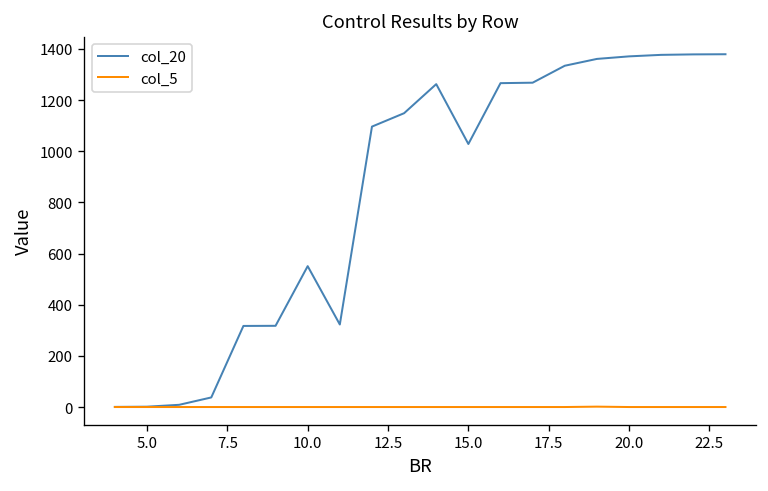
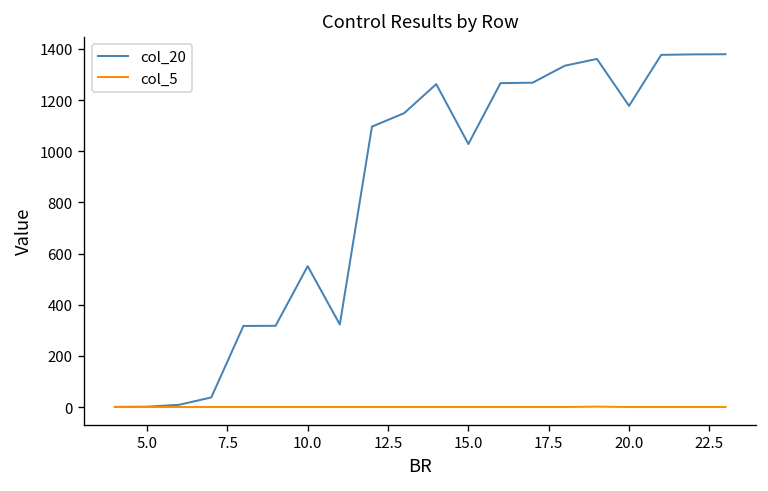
col_20, 20.0: 1370 -> 1180
